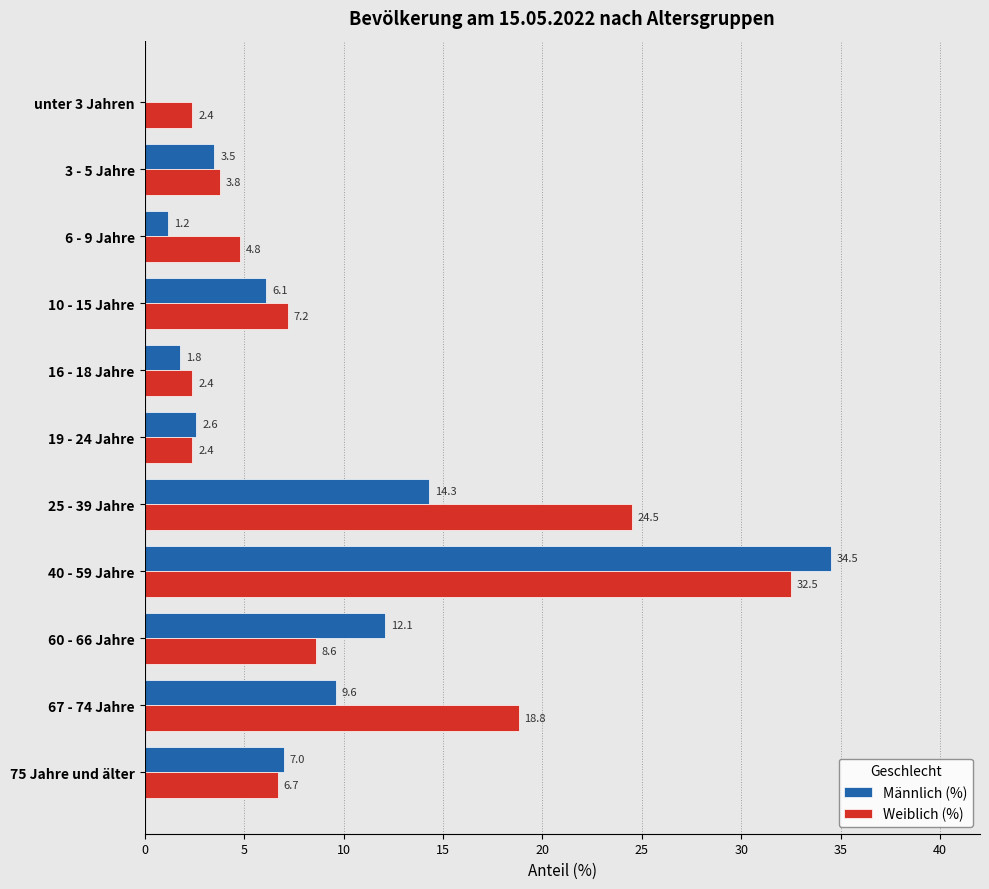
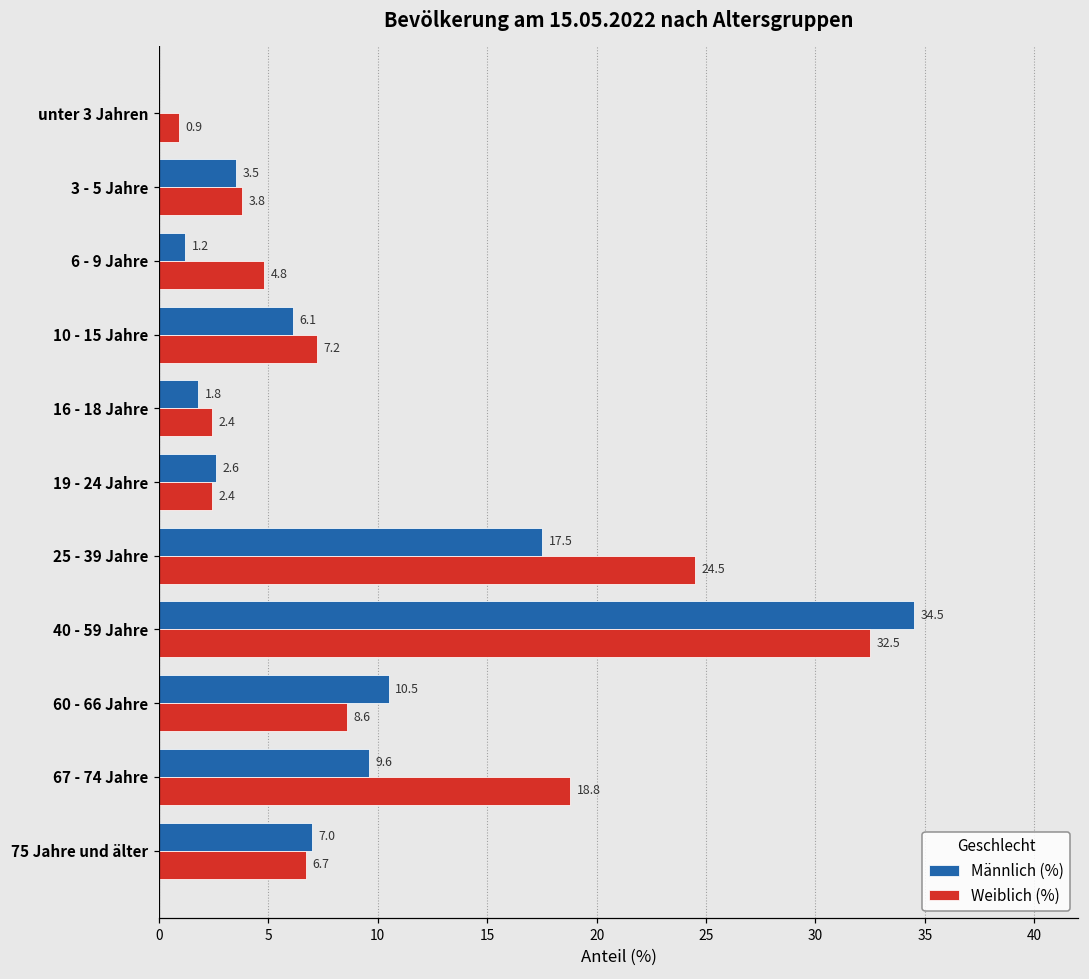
Weiblich (%), unter 3 Jahren: 2.4 -> 0.9
Männlich (%), 25 - 39 Jahre: 14.3 -> 17.5
Männlich (%), 60 - 66 Jahre: 12.1 -> 10.5
